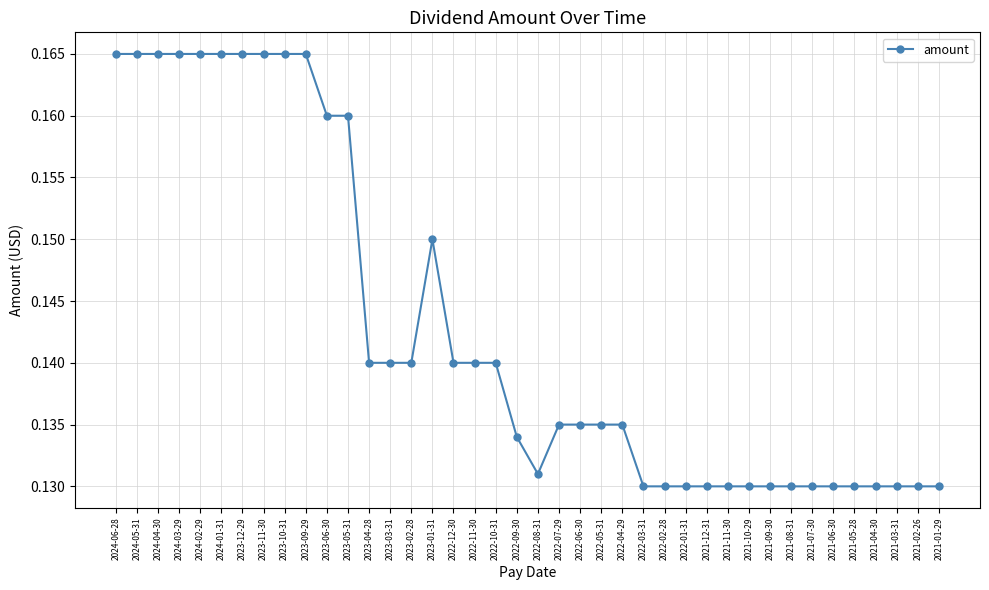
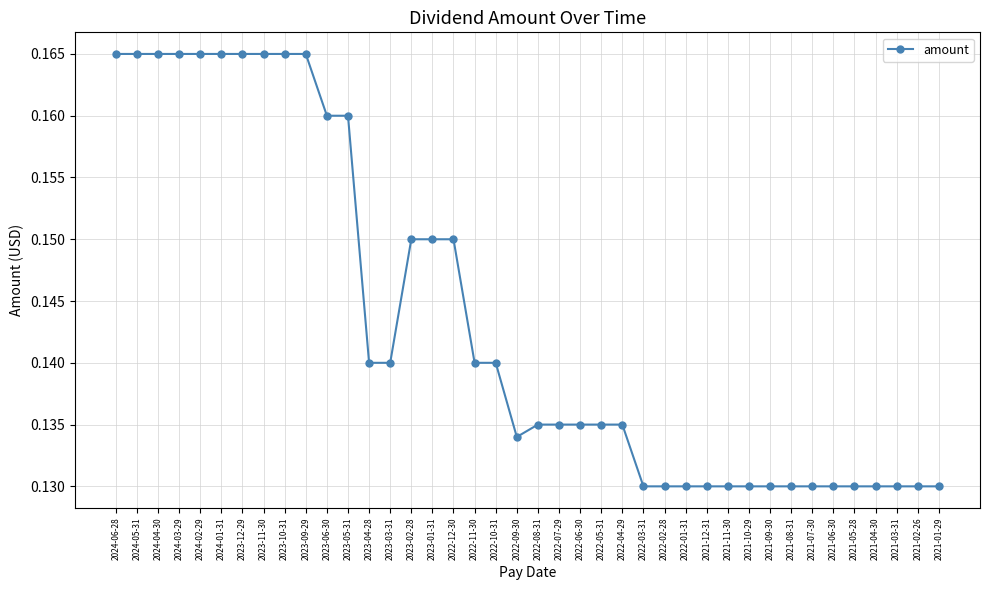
2023-02-28: 0.14 -> 0.15
2022-12-30: 0.14 -> 0.15
2022-08-31: 0.131 -> 0.135
